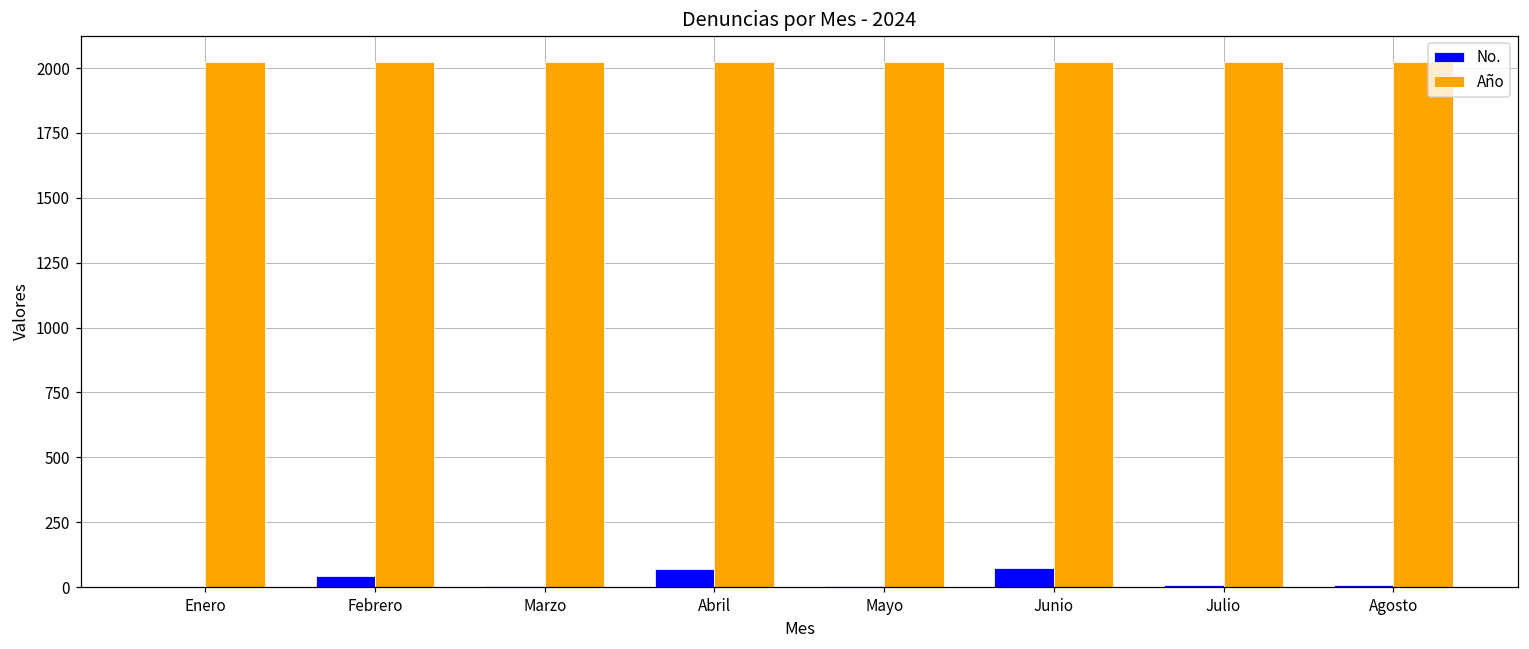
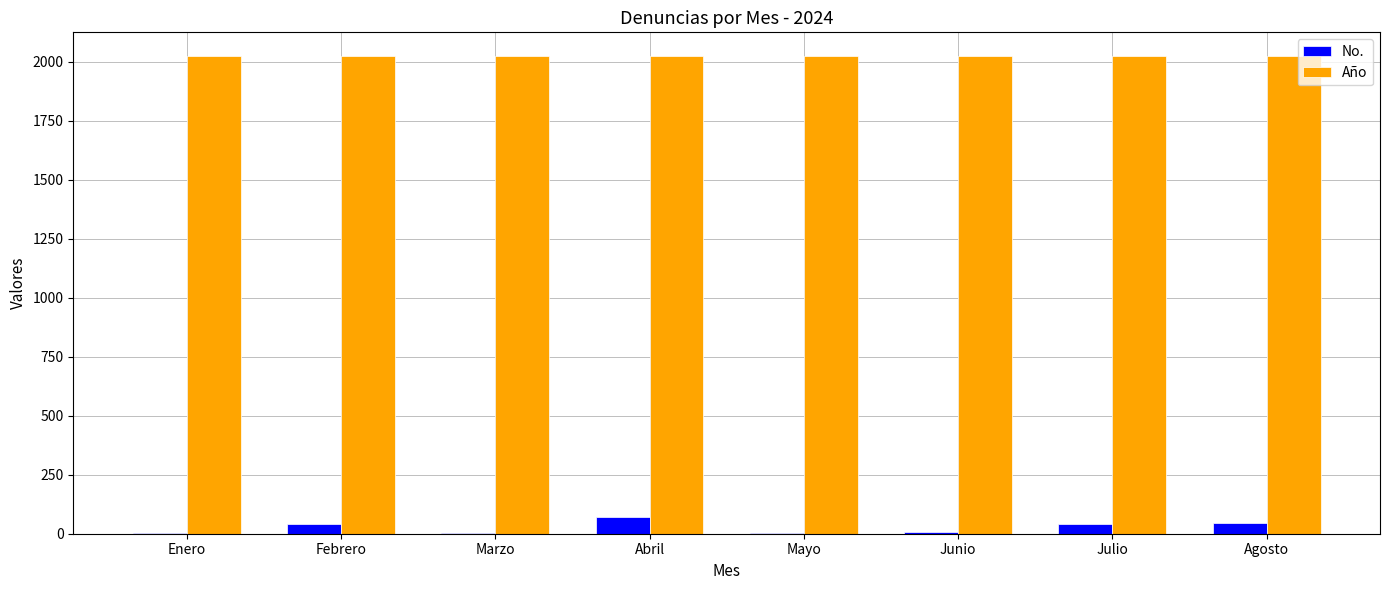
No., Junio: 70 -> 10
No., Julio: 10 -> 40
No., Agosto: 10 -> 50
